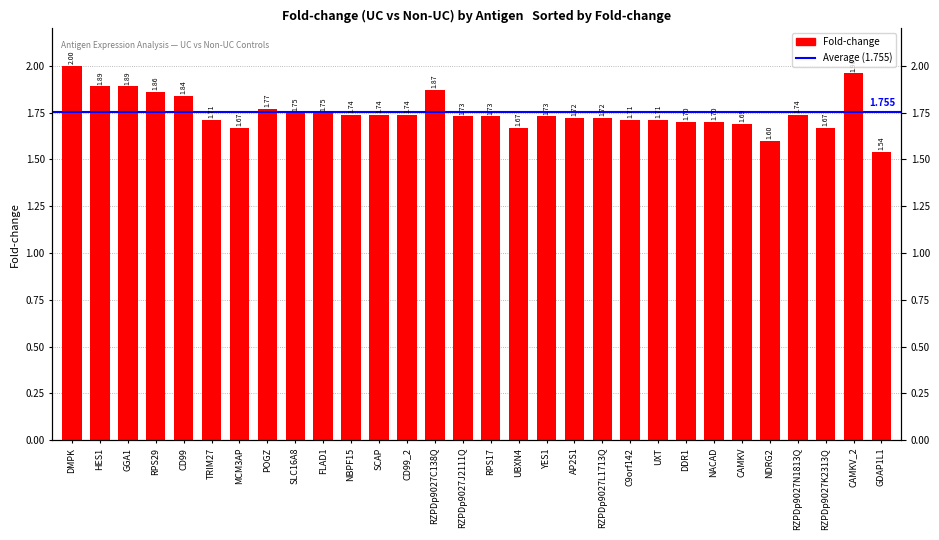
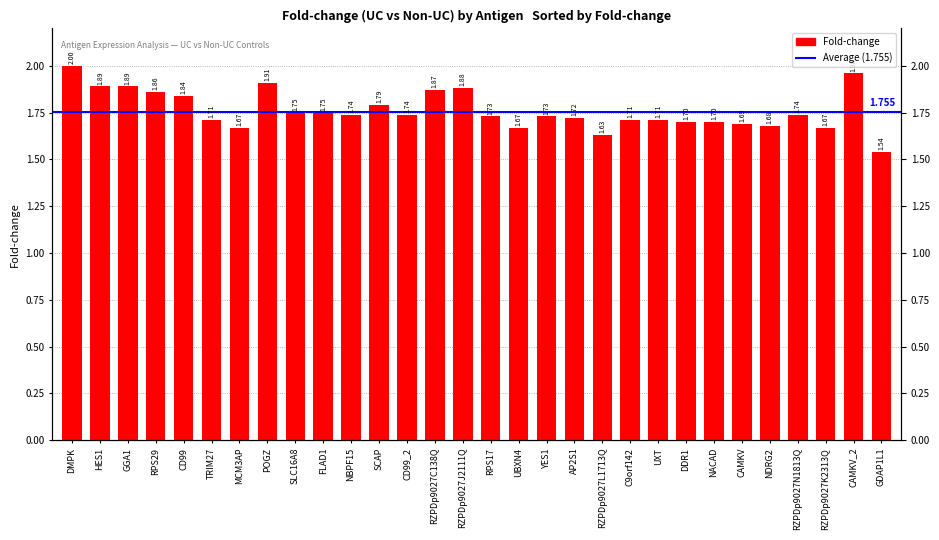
POGZ: 1.77 -> 1.91
SCAP: 1.74 -> 1.79
RZPDp9027J2111Q: 1.73 -> 1.88
RZPDp9027L1713Q: 1.72 -> 1.63
NDRG2: 1.60 -> 1.68
